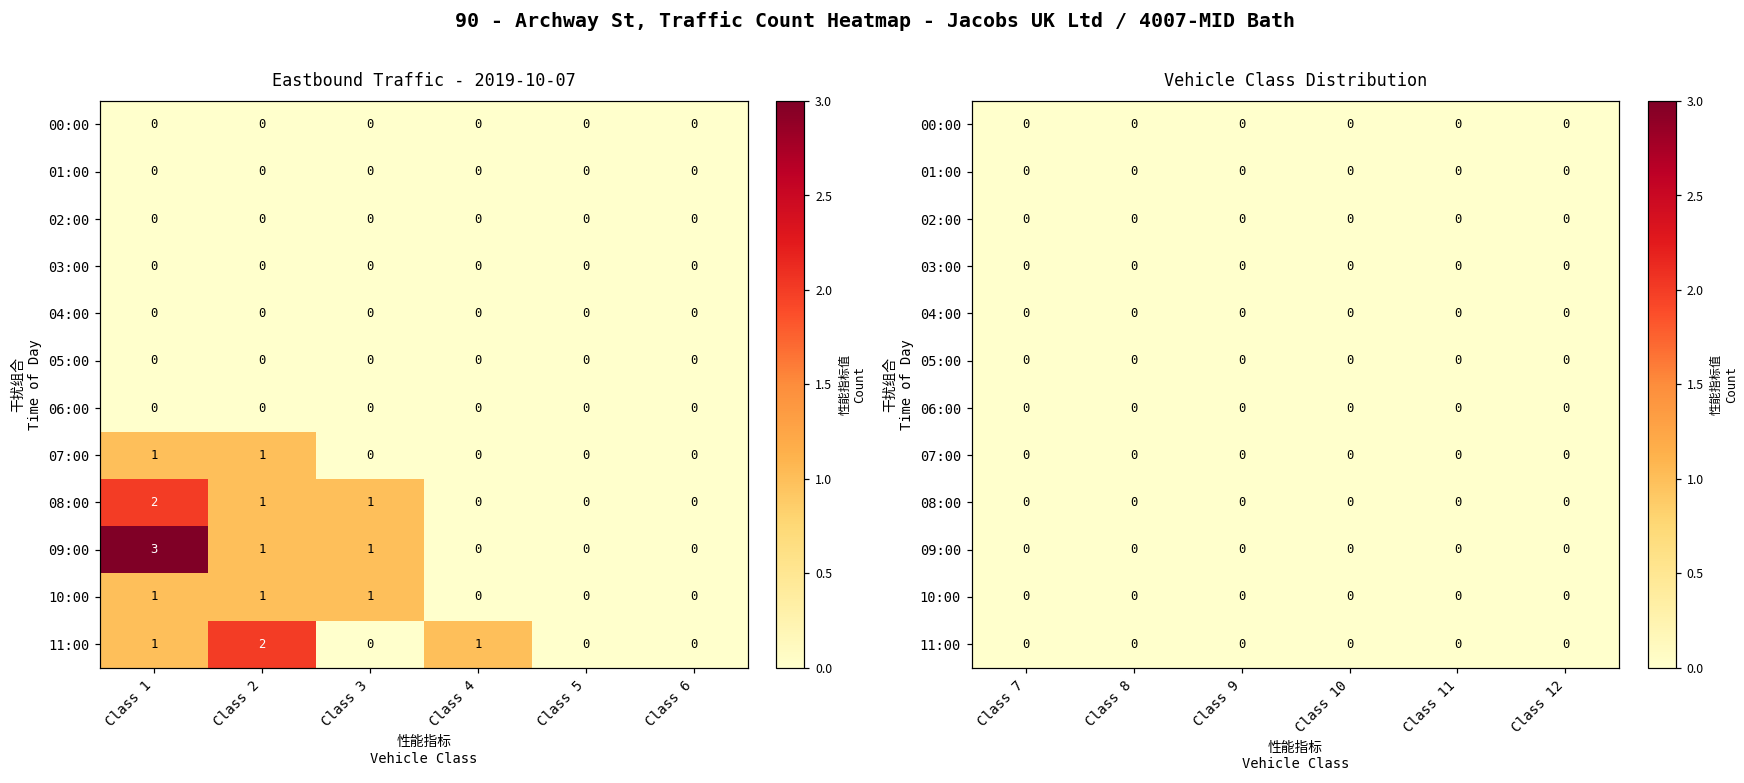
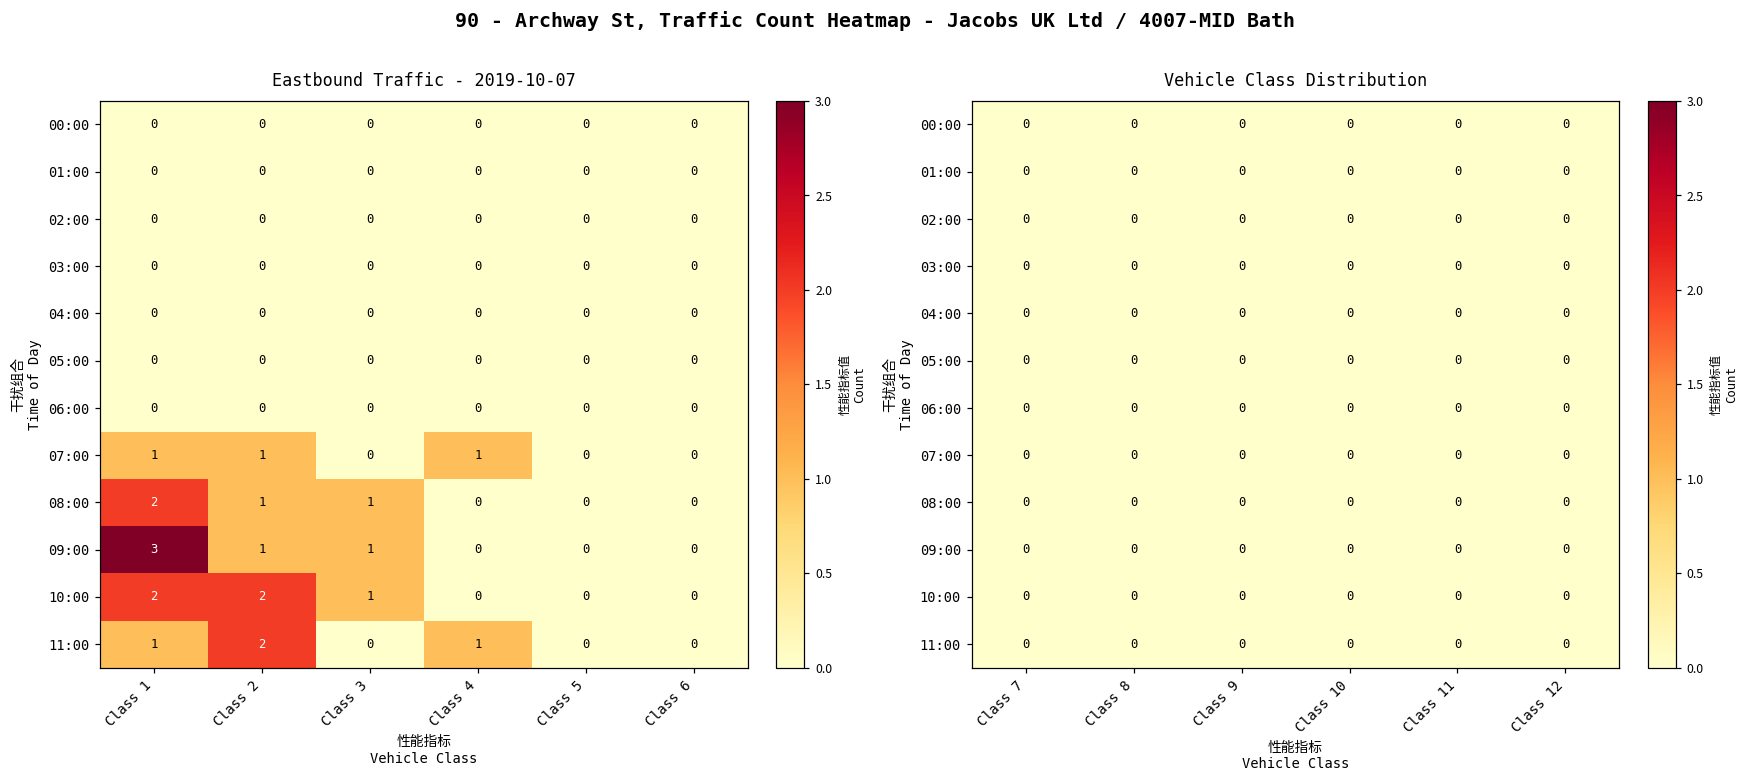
Eastbound Traffic - 2019-10-07, 07:00, Class 4: 0 -> 1
Eastbound Traffic - 2019-10-07, 10:00, Class 1: 1 -> 2
Eastbound Traffic - 2019-10-07, 10:00, Class 2: 1 -> 2
